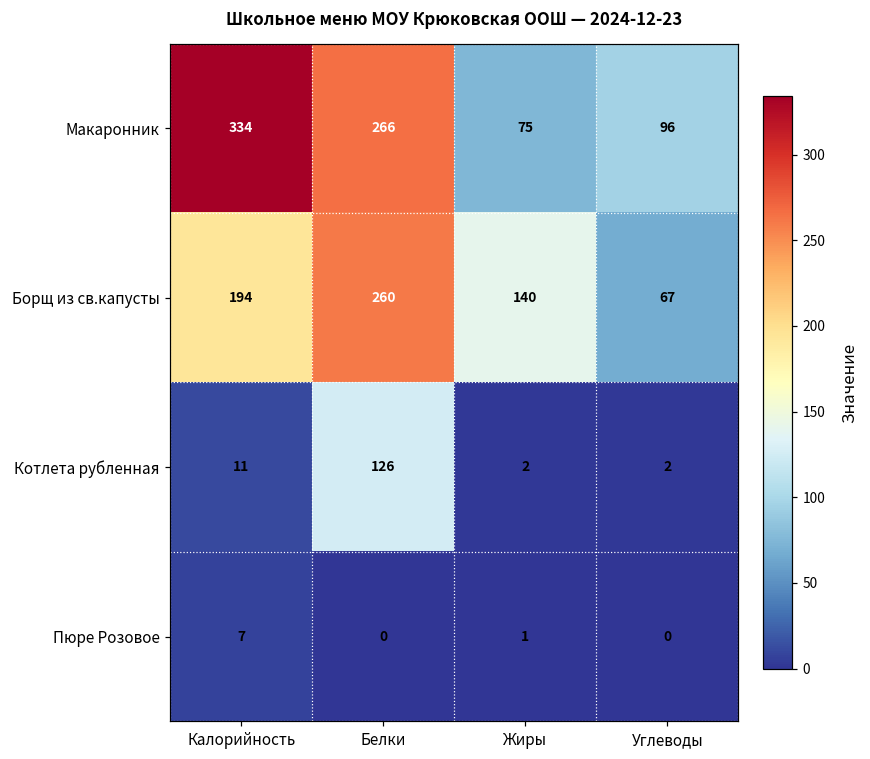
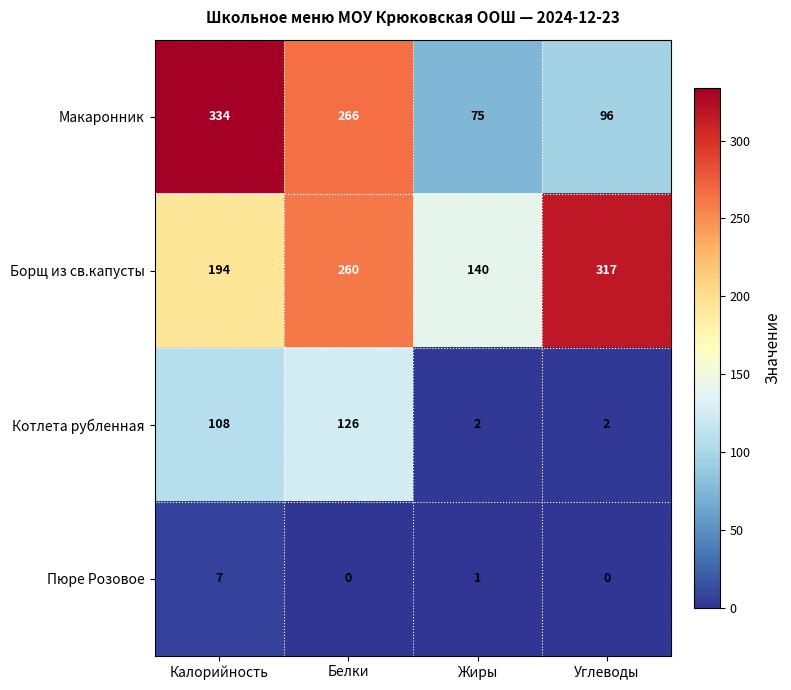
Борщ из св.капусты, Углеводы: 67 -> 317
Котлета рубленная, Калорийность: 11 -> 108
